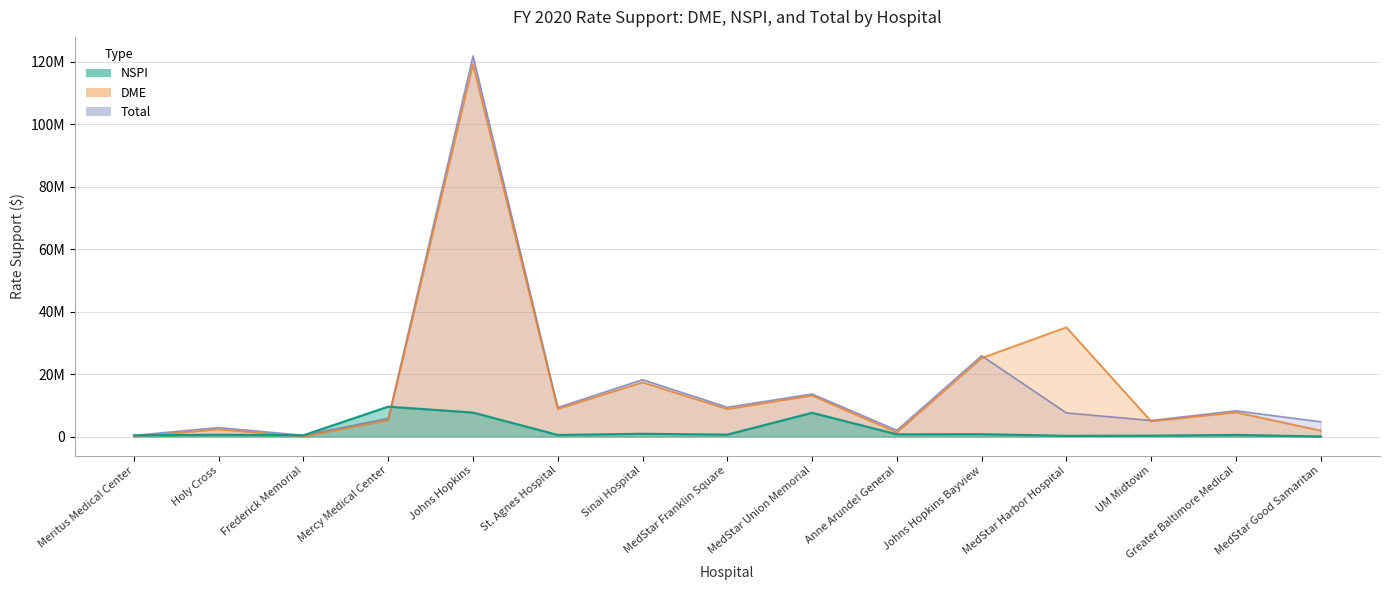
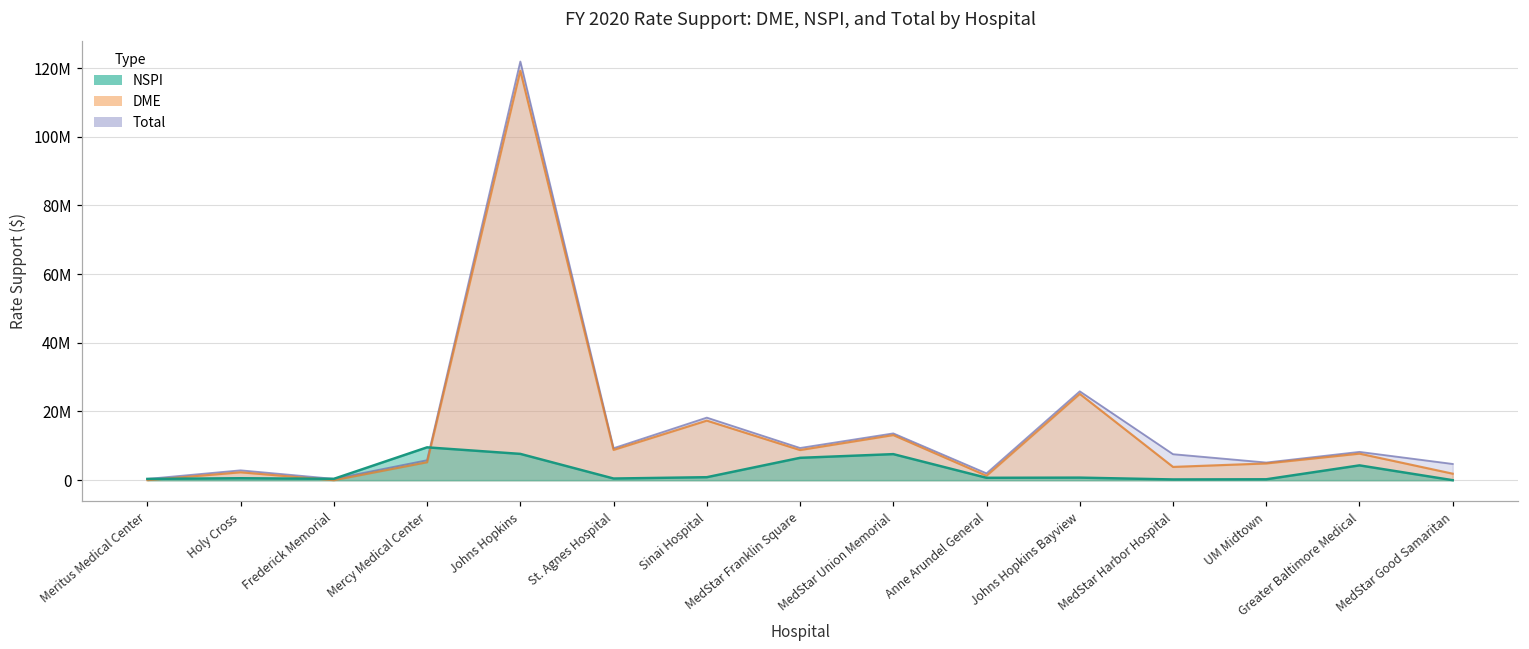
NSPI, MedStar Franklin Square: 1000000 -> 7000000
DME, MedStar Harbor Hospital: 35000000 -> 4000000
NSPI, Greater Baltimore Medical: 1000000 -> 4000000
